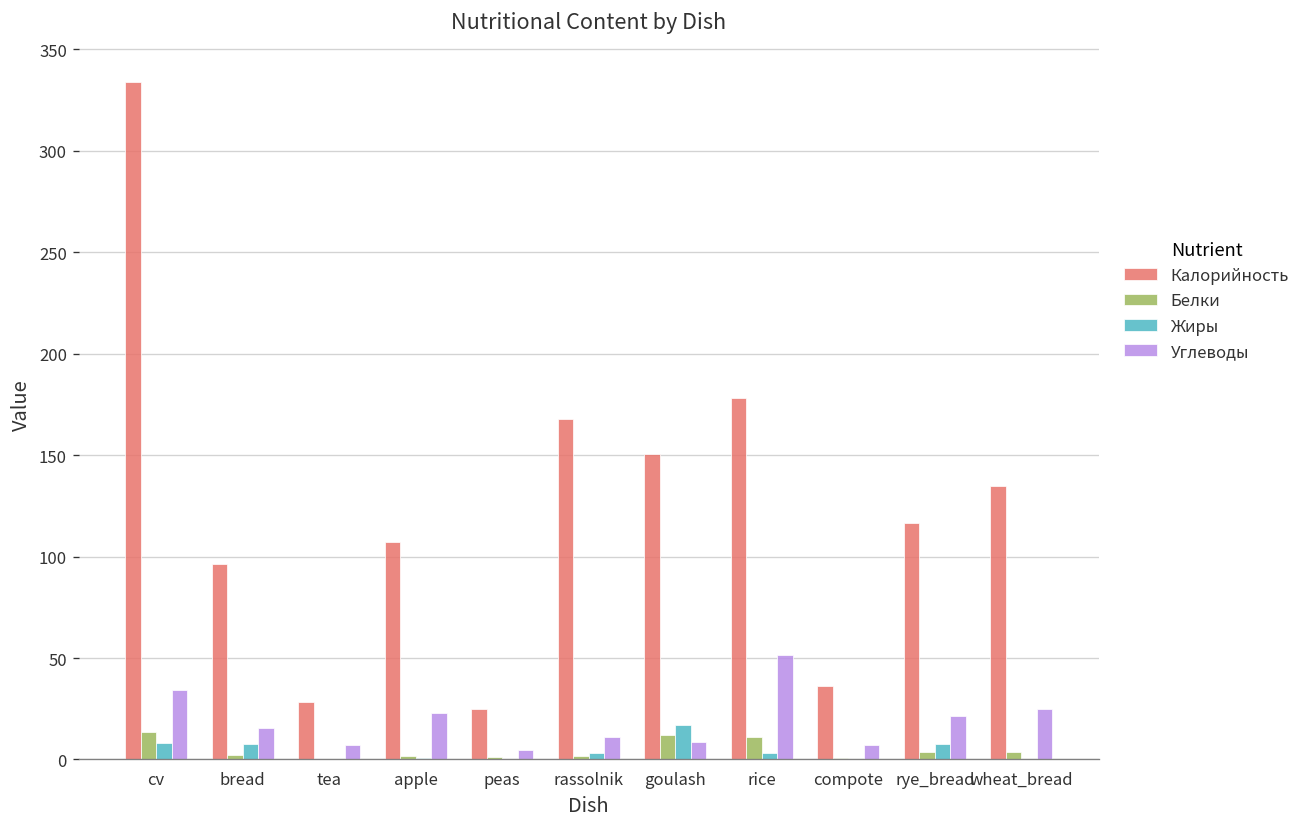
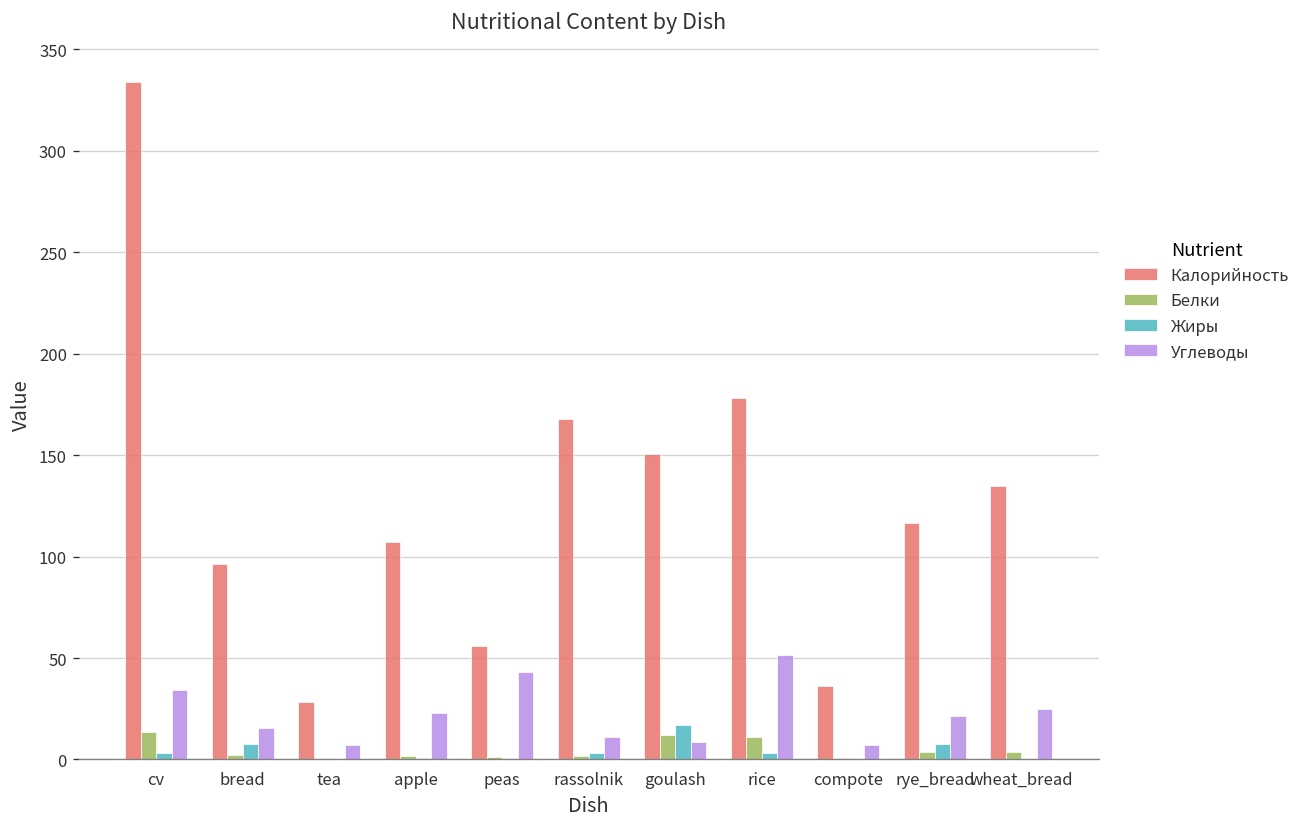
Жиры, cv: 8 -> 3
Калорийность, peas: 25 -> 56
Углеводы, peas: 5 -> 43
